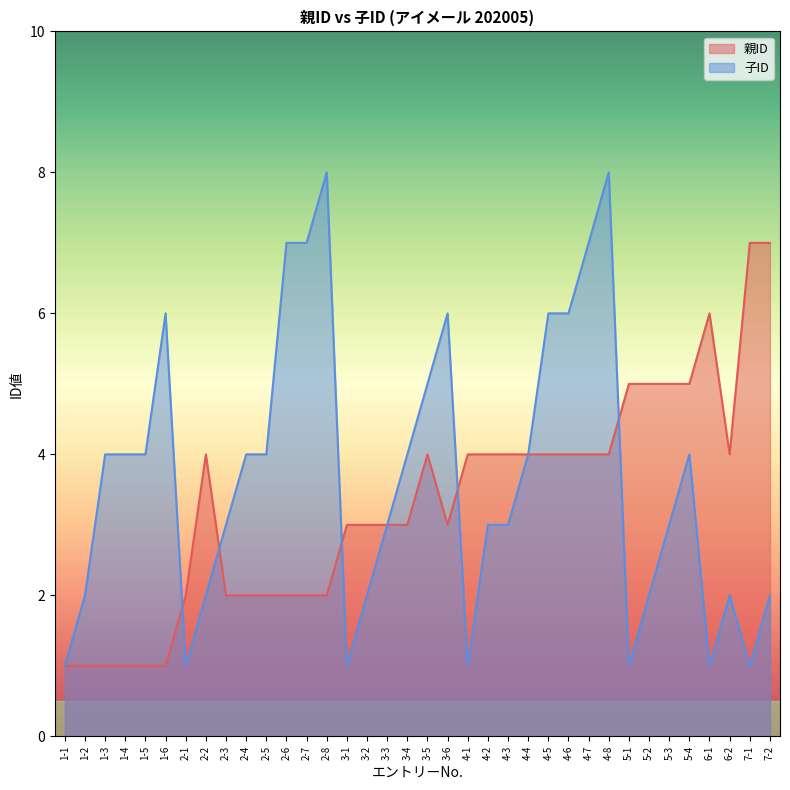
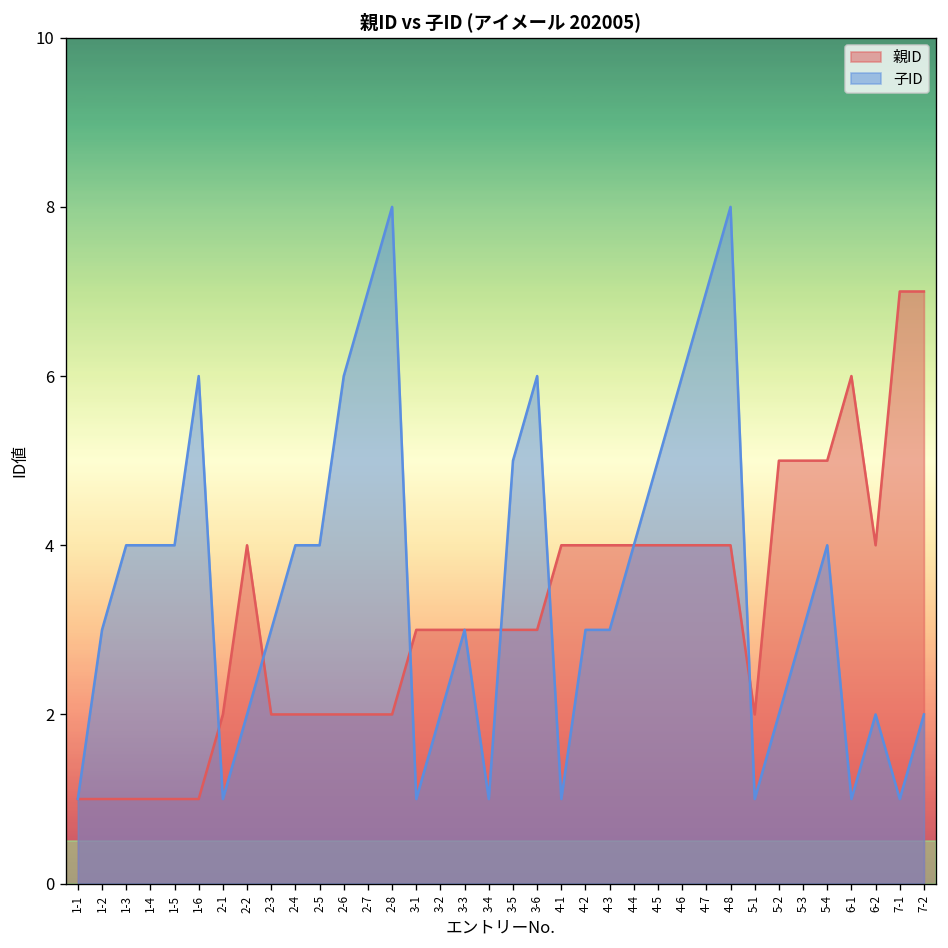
子ID, 1-2: 2 -> 3
子ID, 2-6: 7 -> 6
子ID, 3-4: 4 -> 1
親ID, 3-5: 4 -> 3
子ID, 4-5: 6 -> 5
親ID, 5-1: 5 -> 2
